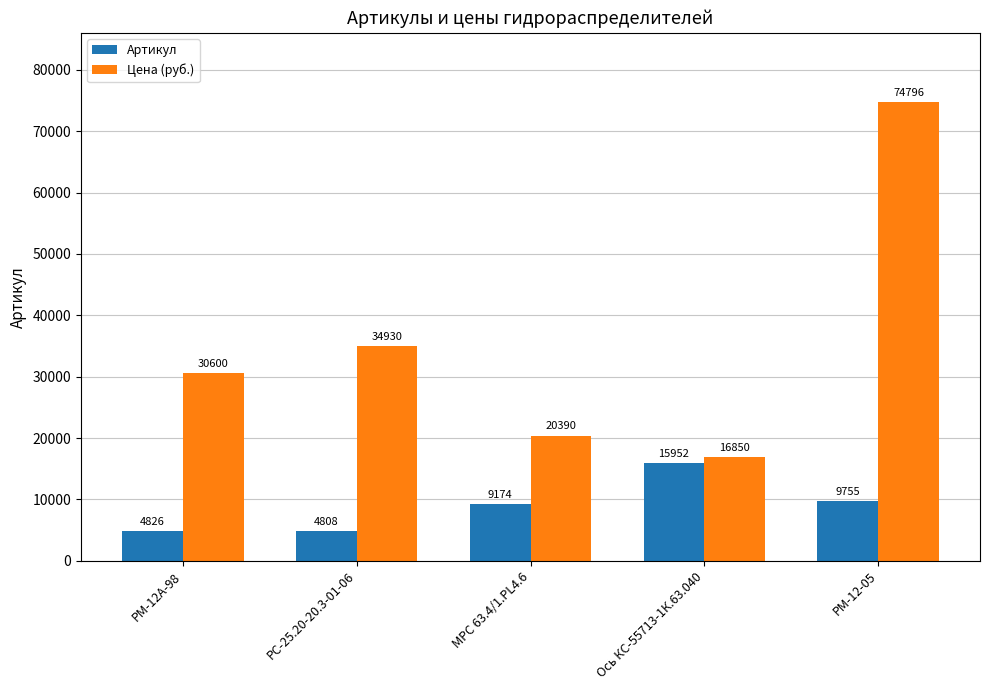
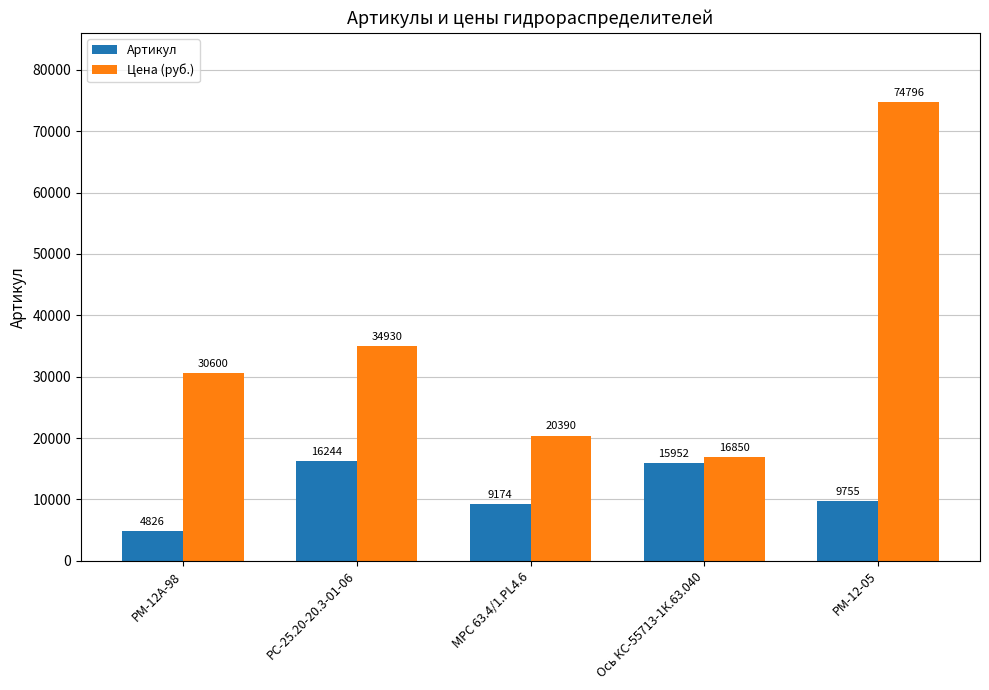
Артикул, РС-25.20-20.3-01-06: 4808 -> 16244
